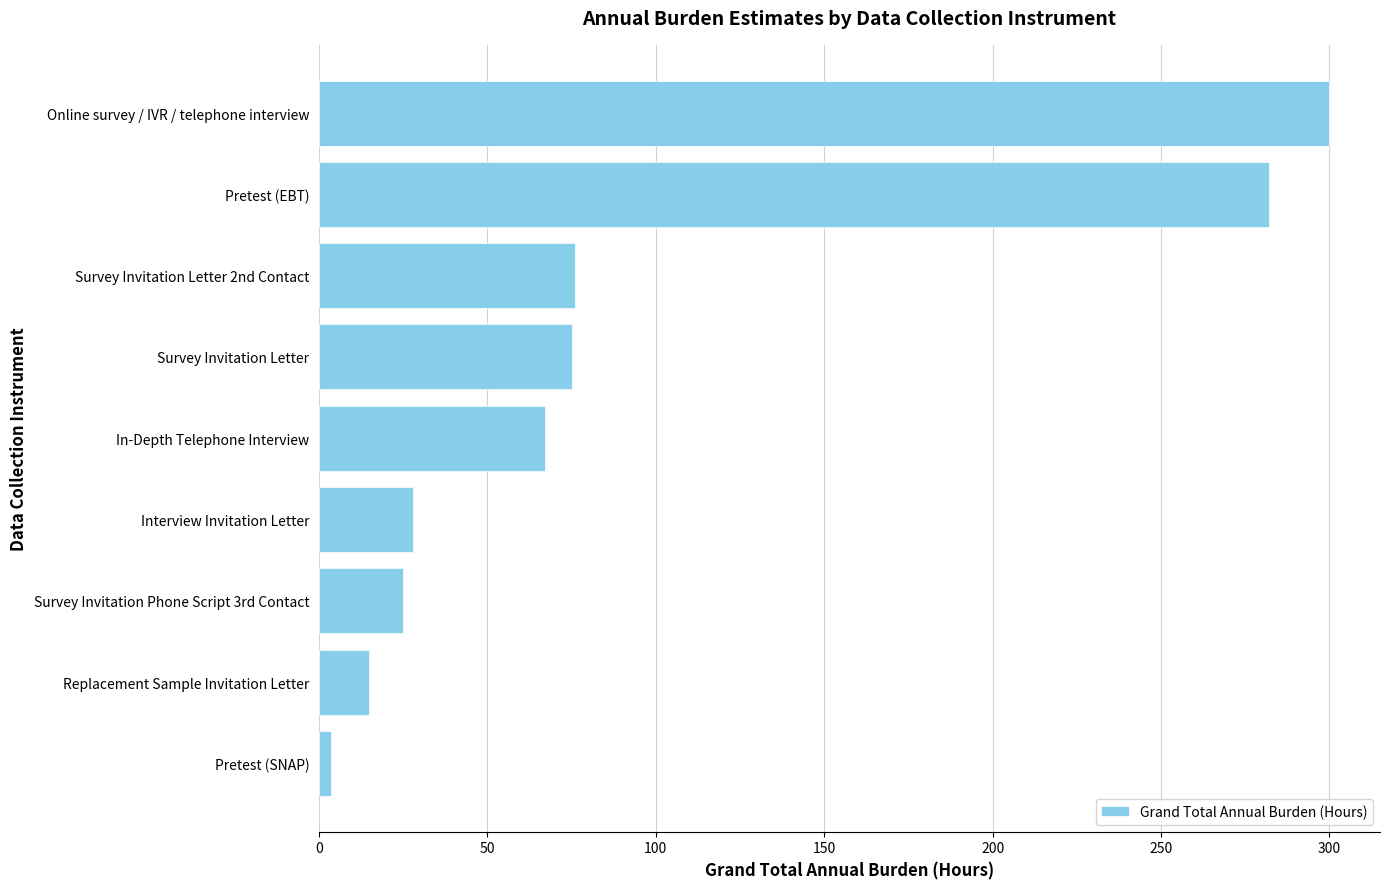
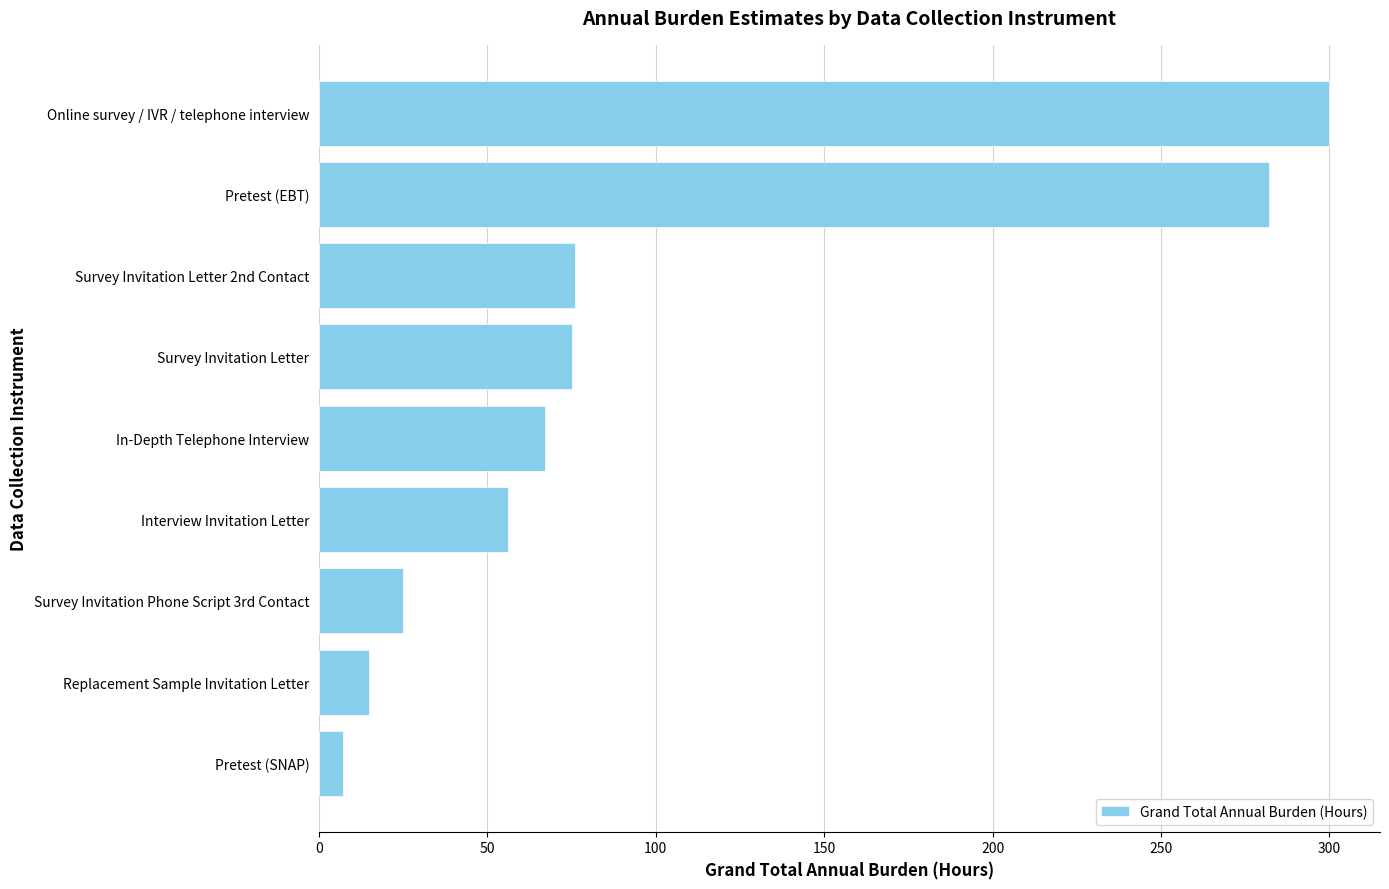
Interview Invitation Letter: 28 -> 56
Pretest (SNAP): 4 -> 7
